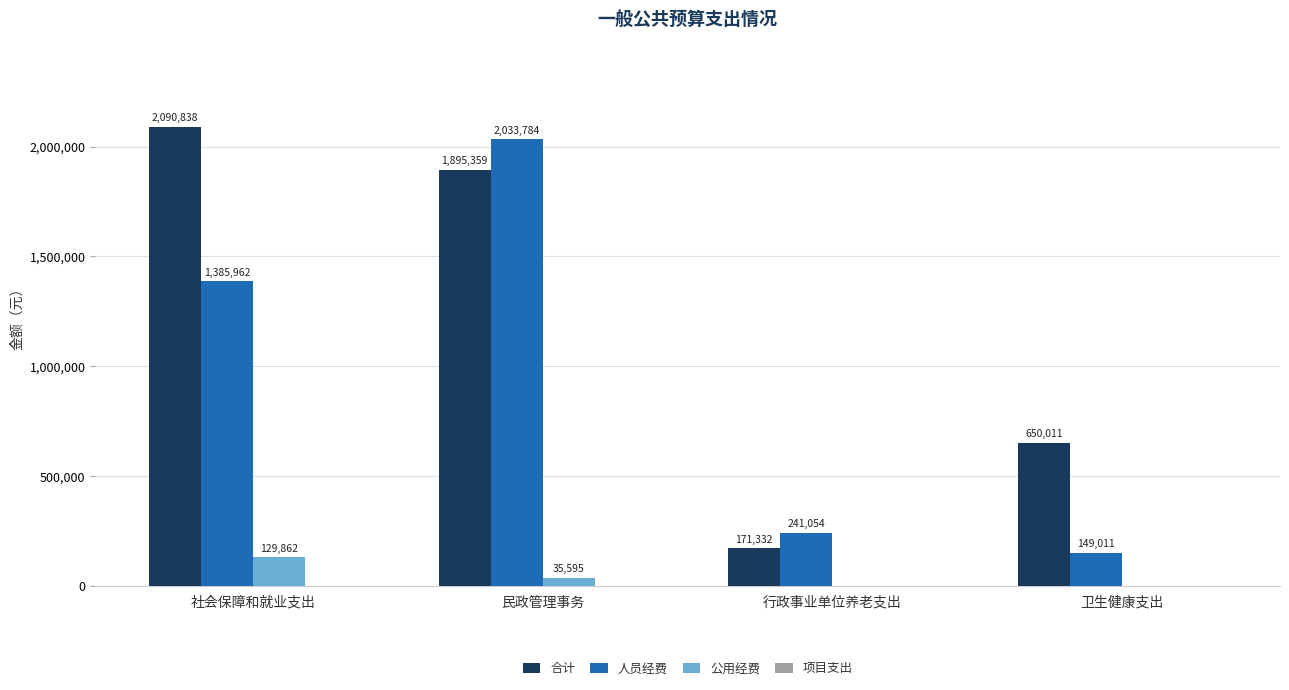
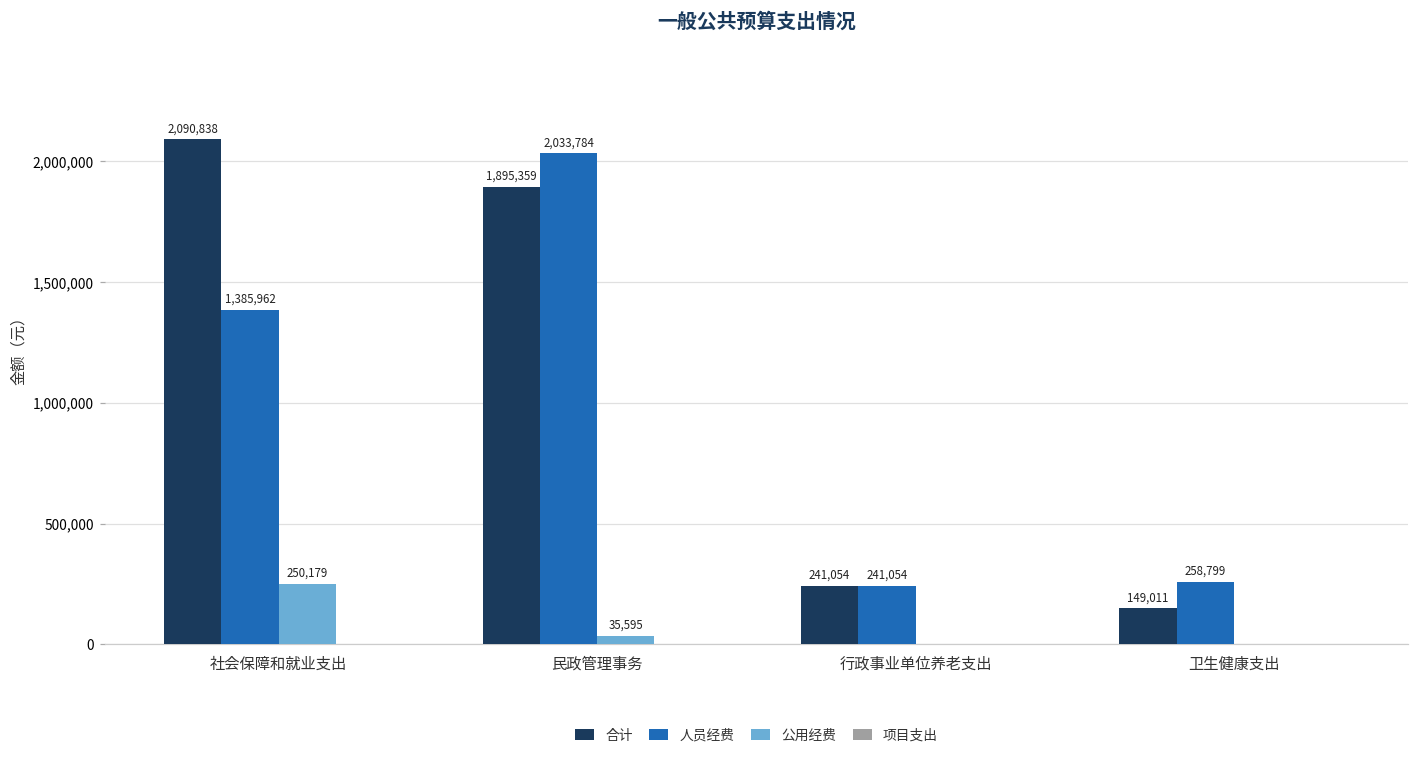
公用经费, 社会保障和就业支出: 129,862 -> 250,179
合计, 行政事业单位养老支出: 171,332 -> 241,054
合计, 卫生健康支出: 650,011 -> 149,011
人员经费, 卫生健康支出: 149,011 -> 258,799
